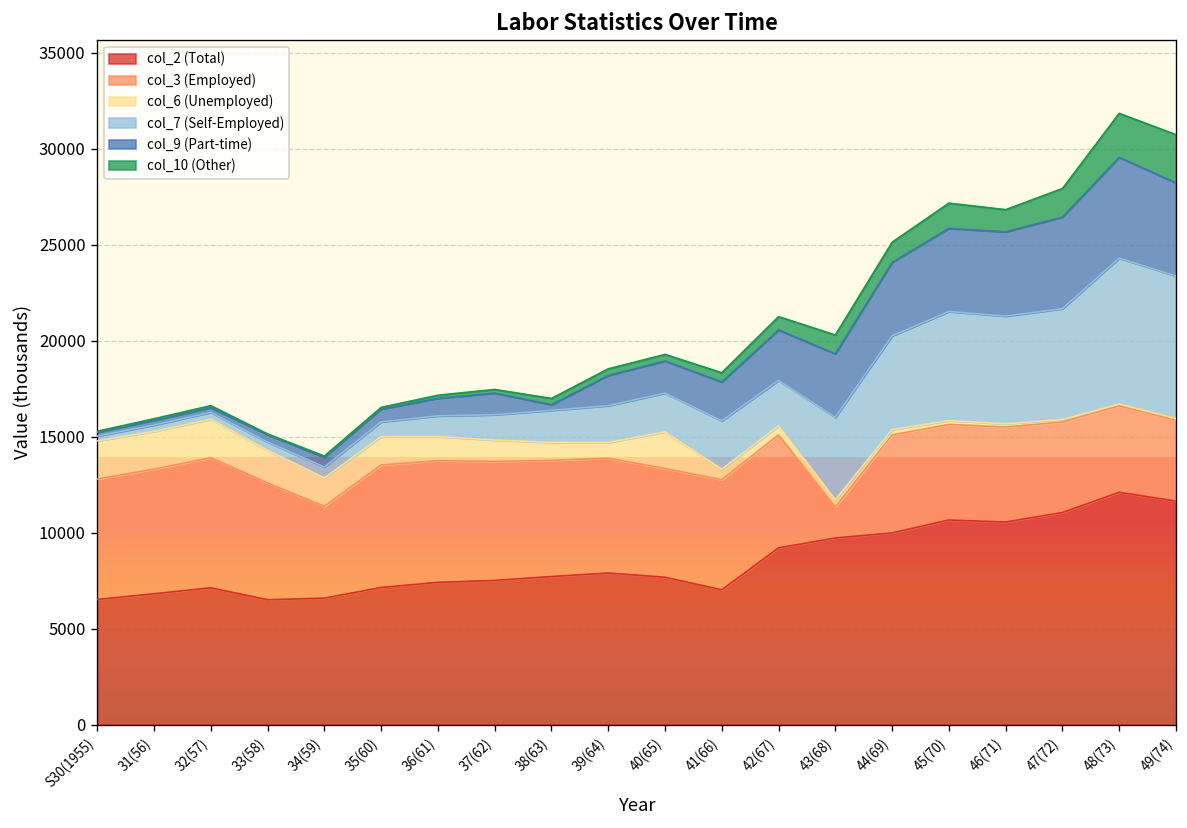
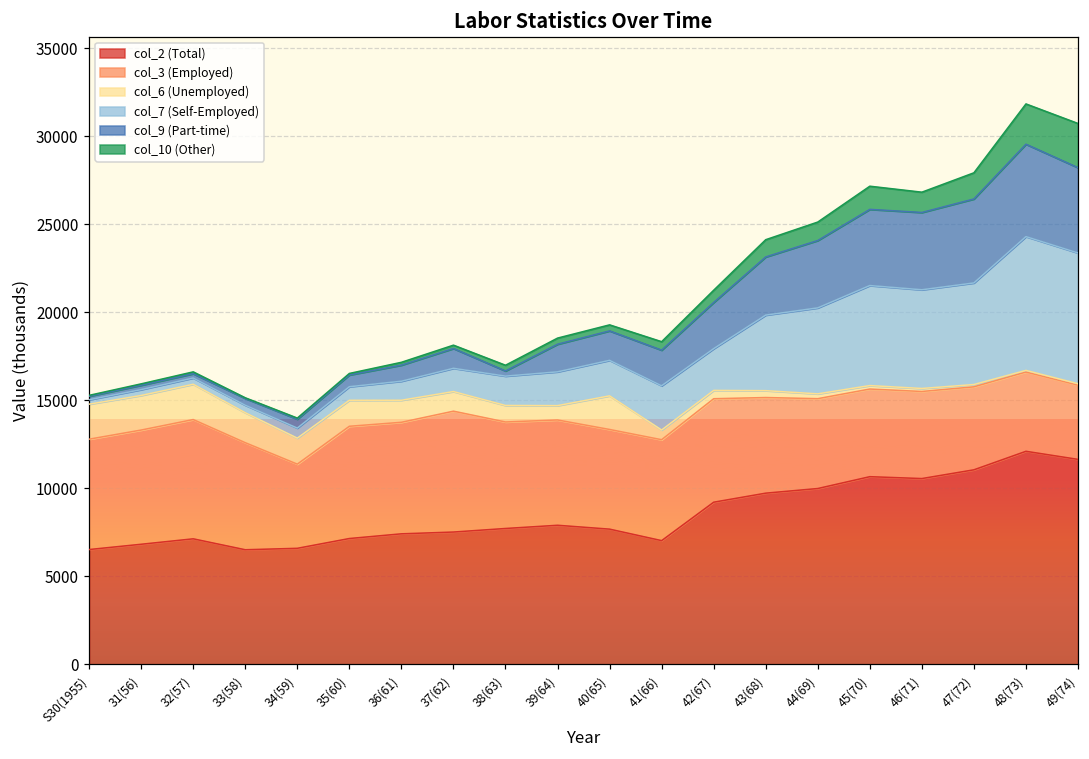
col_3 (Employed), 37(62): 6200 -> 6900
col_3 (Employed), 43(68): 1600 -> 5400
